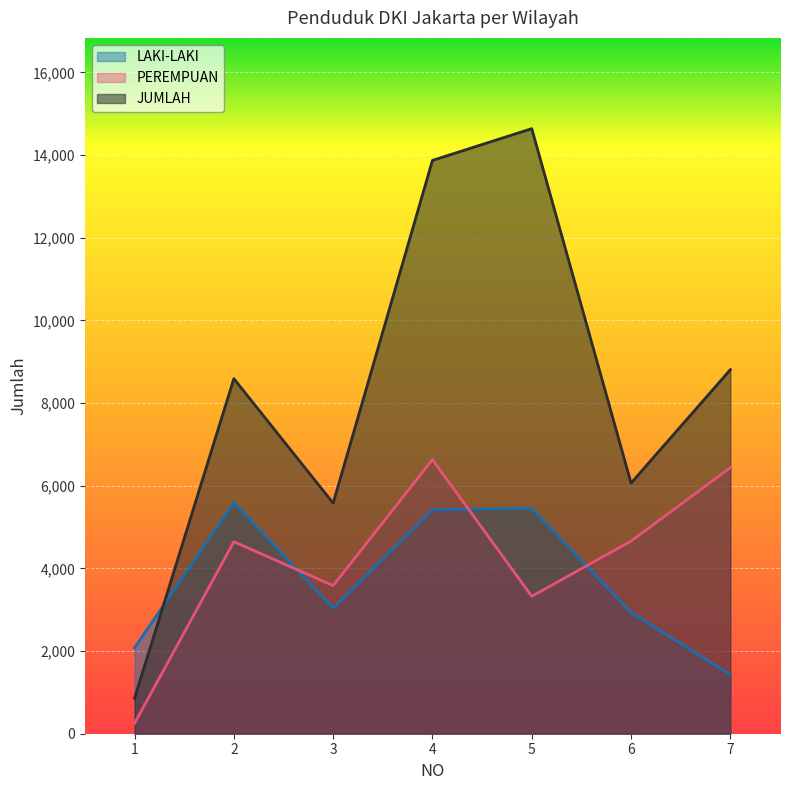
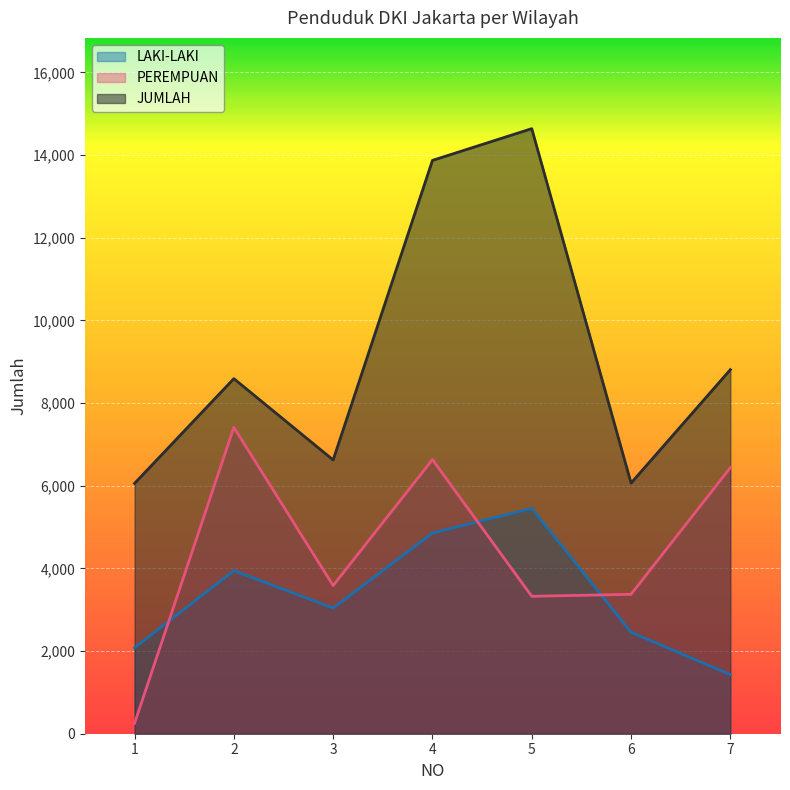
JUMLAH, 1: 900 -> 6,100
LAKI-LAKI, 2: 5,600 -> 3,900
PEREMPUAN, 2: 4,600 -> 7,400
JUMLAH, 3: 5,600 -> 6,600
LAKI-LAKI, 4: 5,400 -> 4,900
LAKI-LAKI, 6: 2,900 -> 2,500
PEREMPUAN, 6: 4,700 -> 3,400
